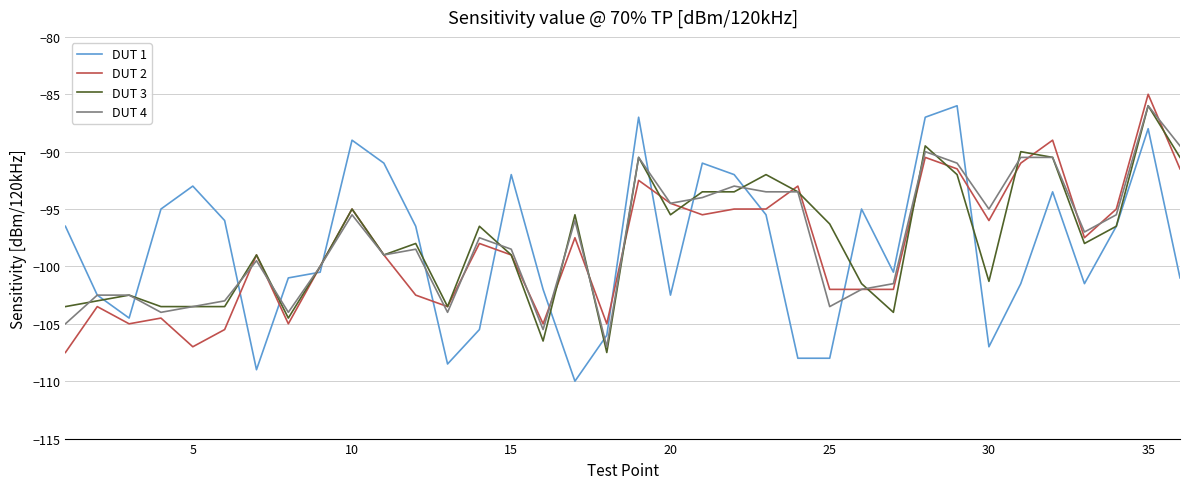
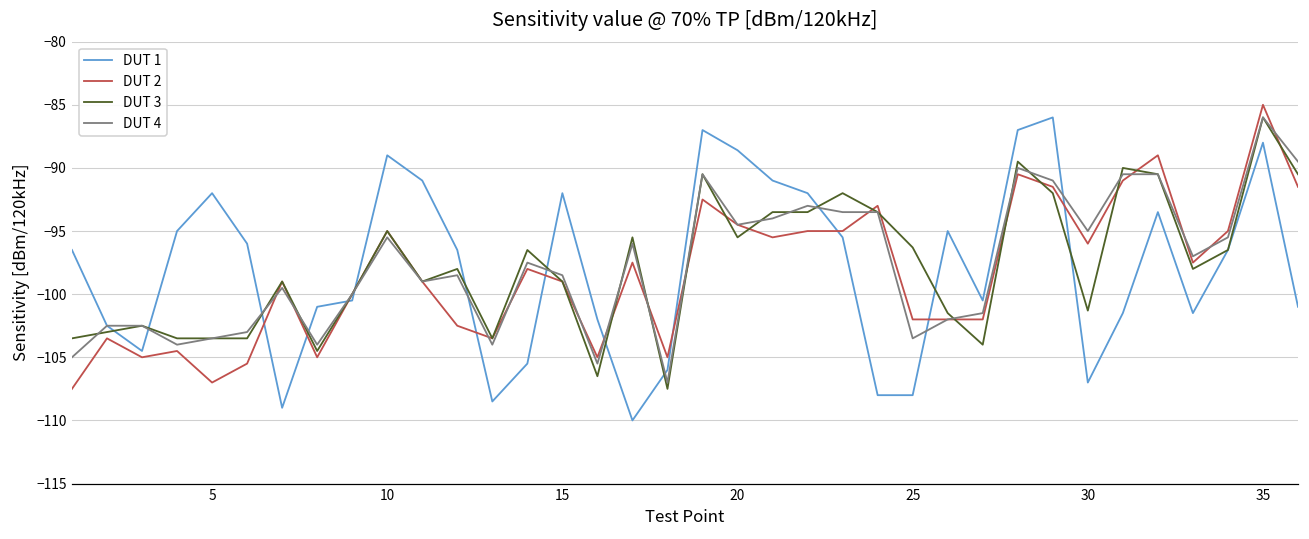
DUT 1, 5: -93 -> -92
DUT 1, 20: -102.5 -> -88.6
